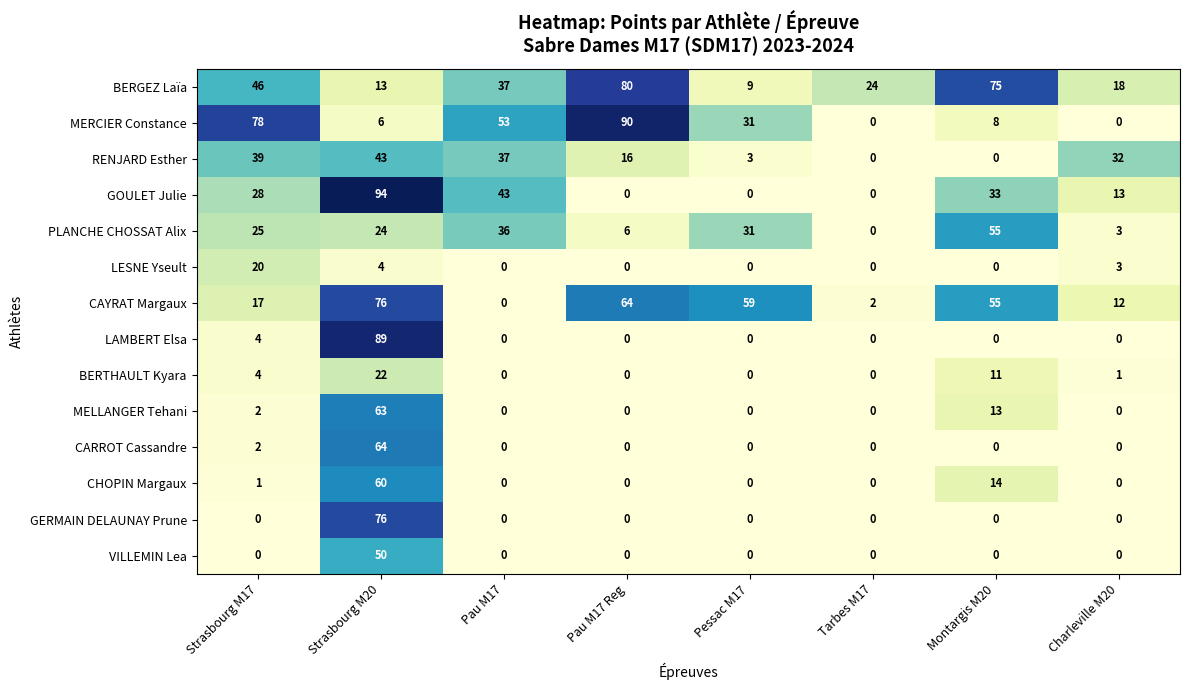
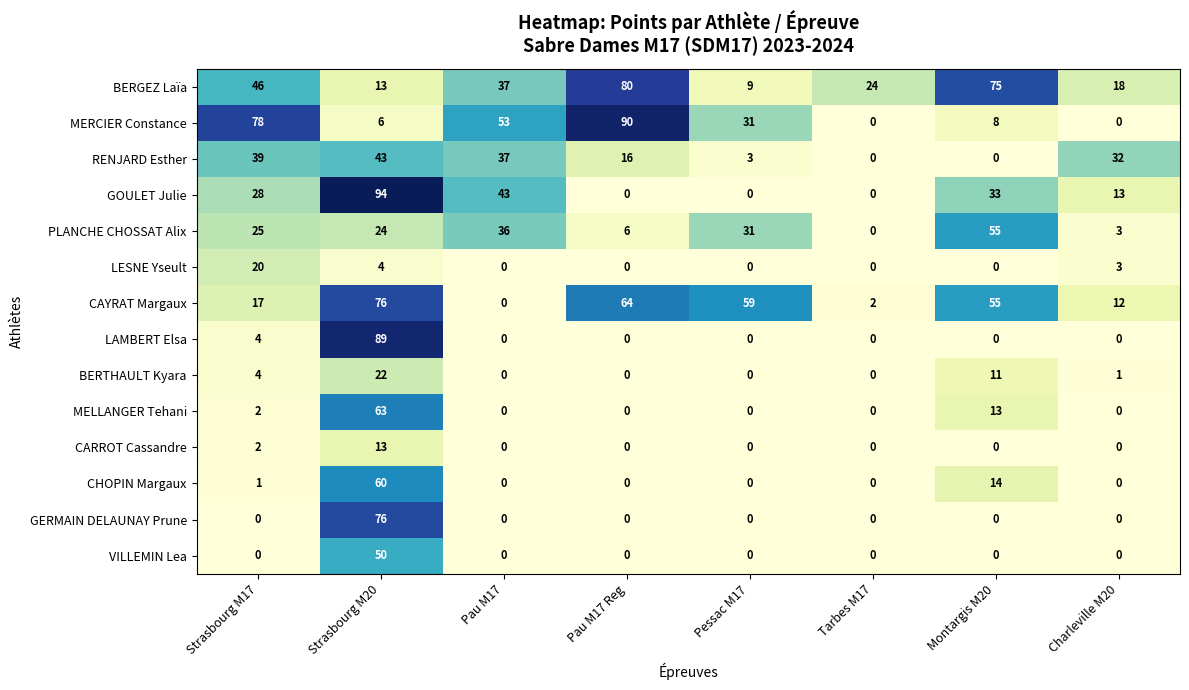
CARROT Cassandre, Strasbourg M20: 64 -> 13
